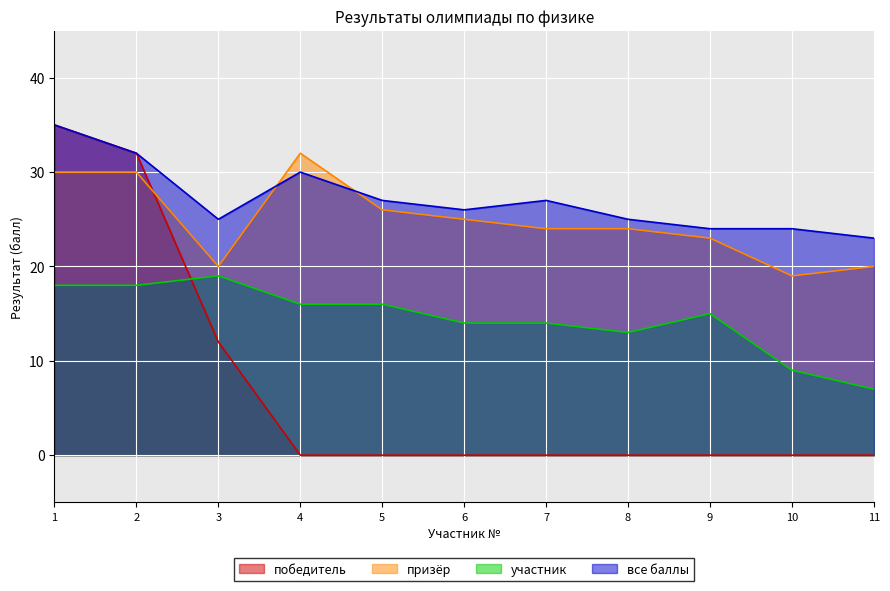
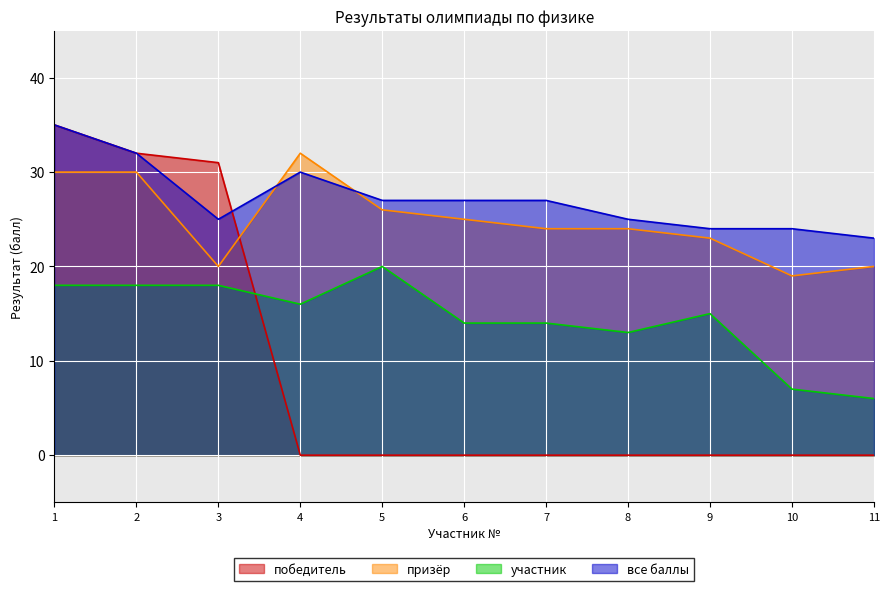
победитель, 3: 12 -> 31
участник, 3: 19 -> 18
участник, 5: 16 -> 20
все баллы, 6: 26 -> 27
участник, 10: 9 -> 7
участник, 11: 7 -> 6
